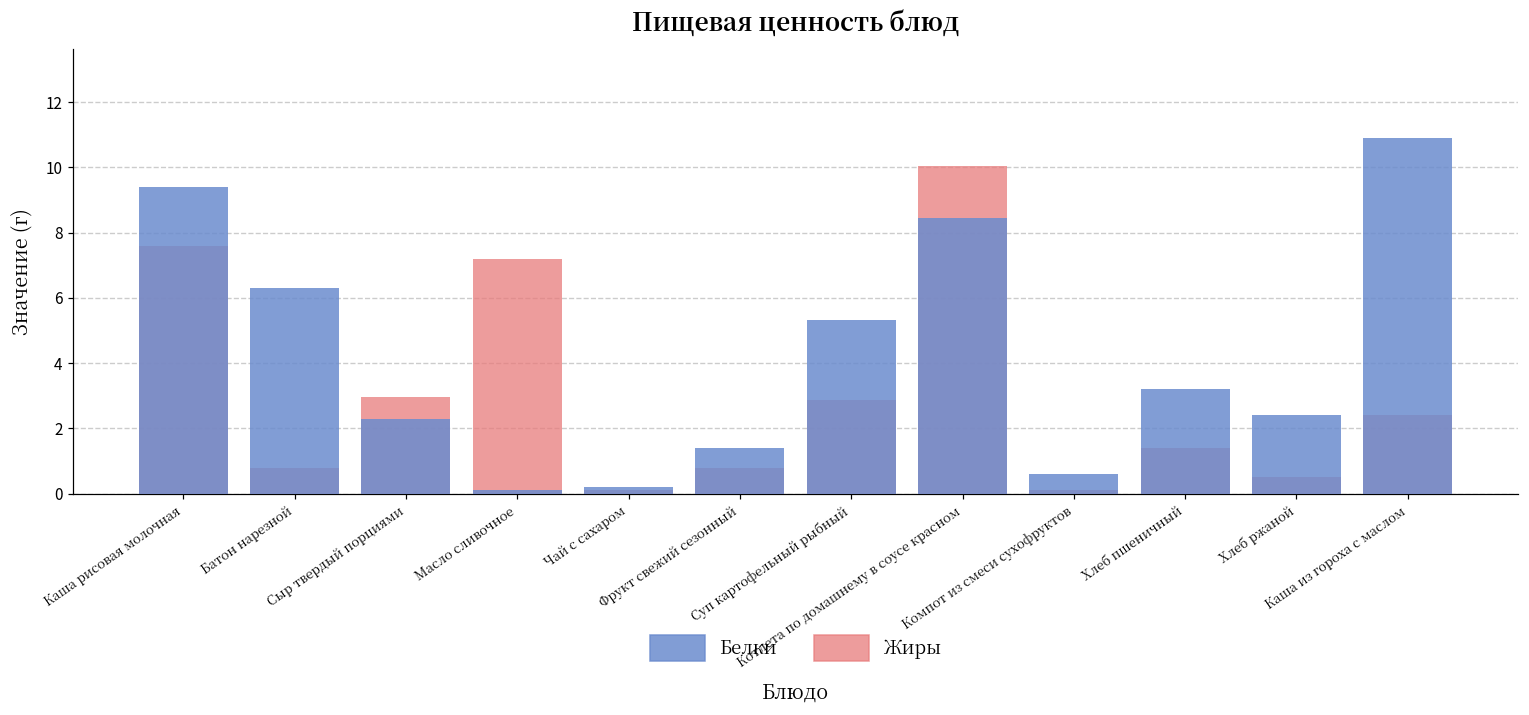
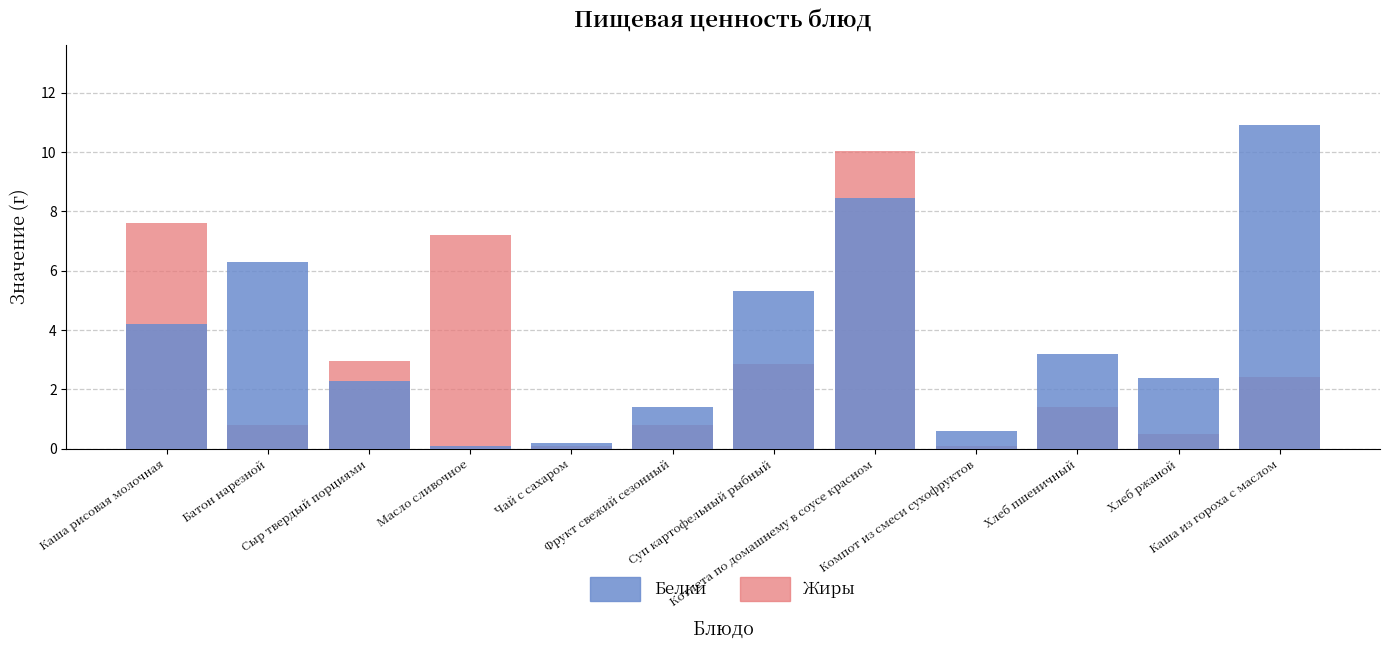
Белки, Каша рисовая молочная: 9.4 -> 4.2
